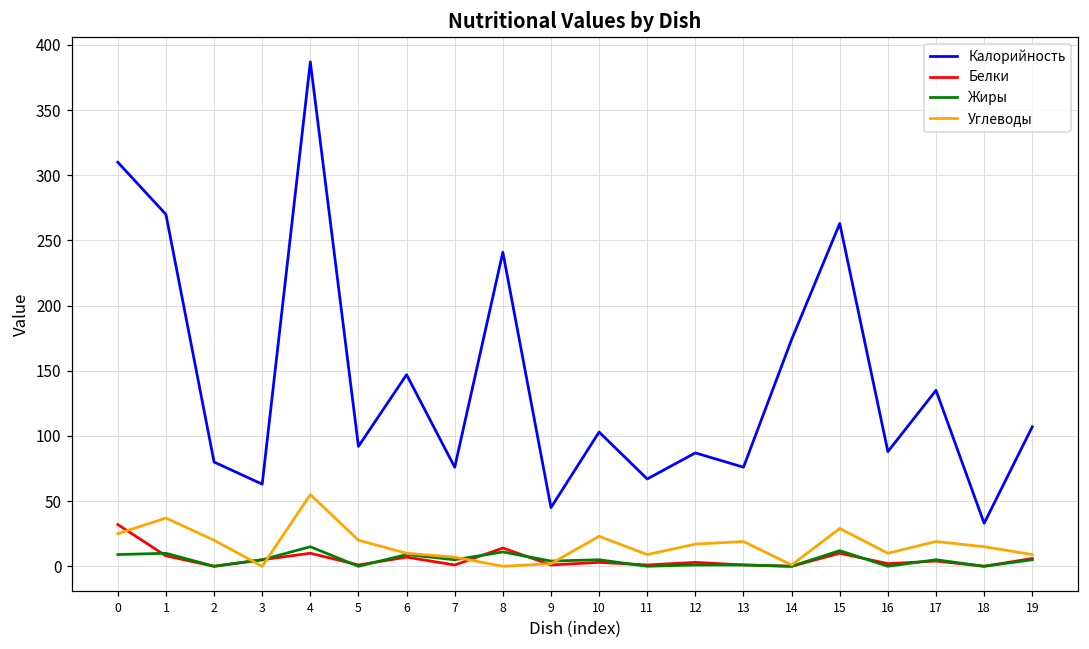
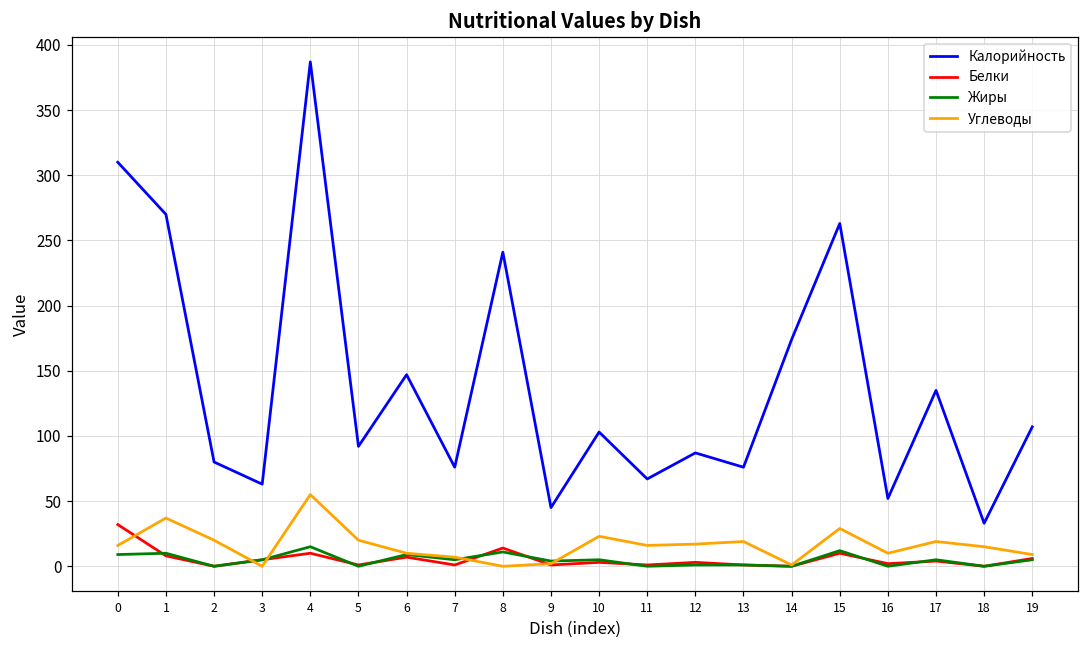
Углеводы, 0: 25 -> 16
Углеводы, 11: 9 -> 16
Калорийность, 16: 88 -> 52
